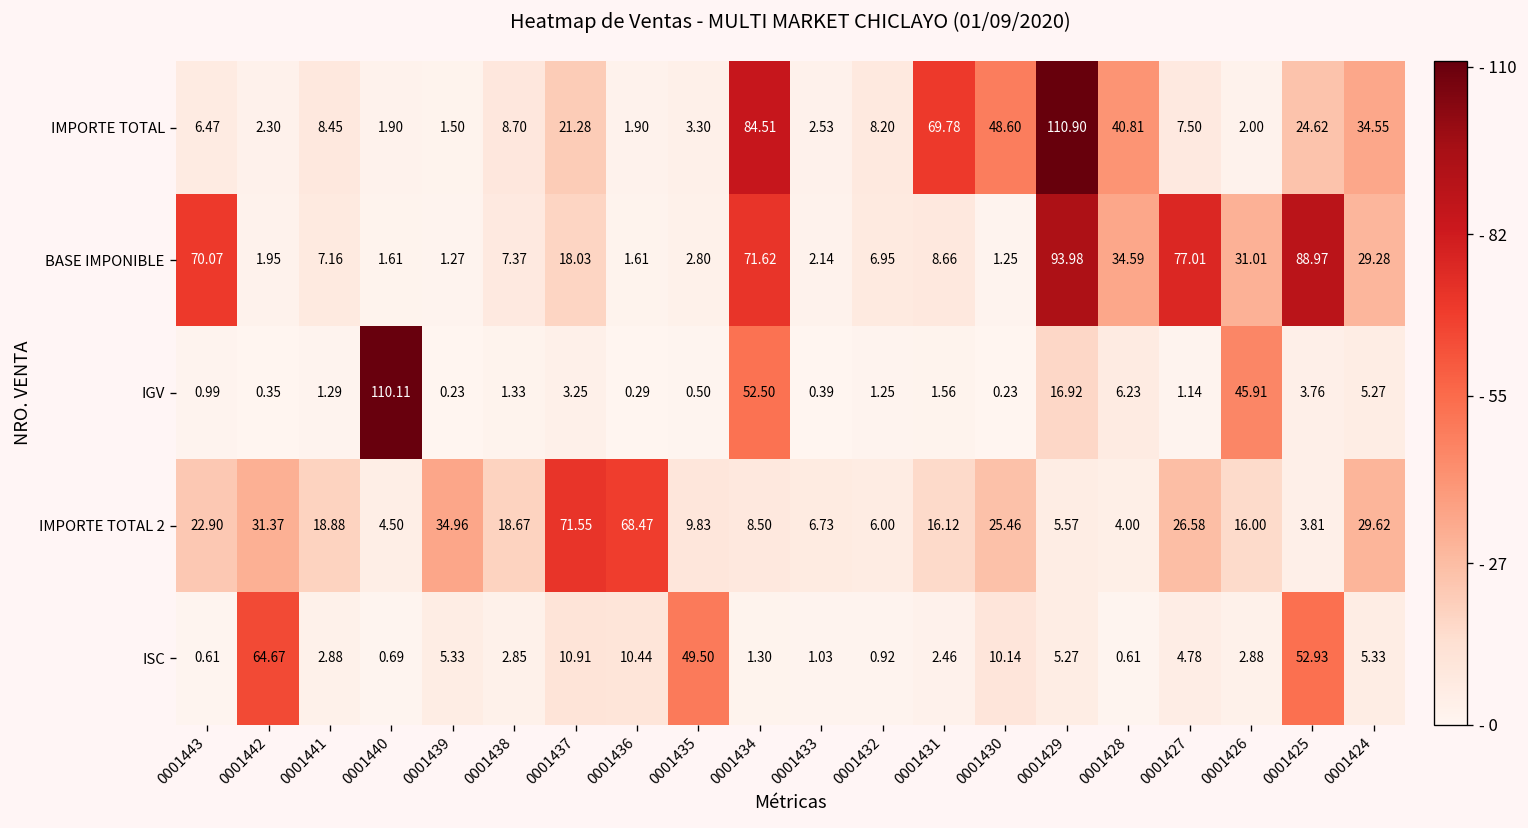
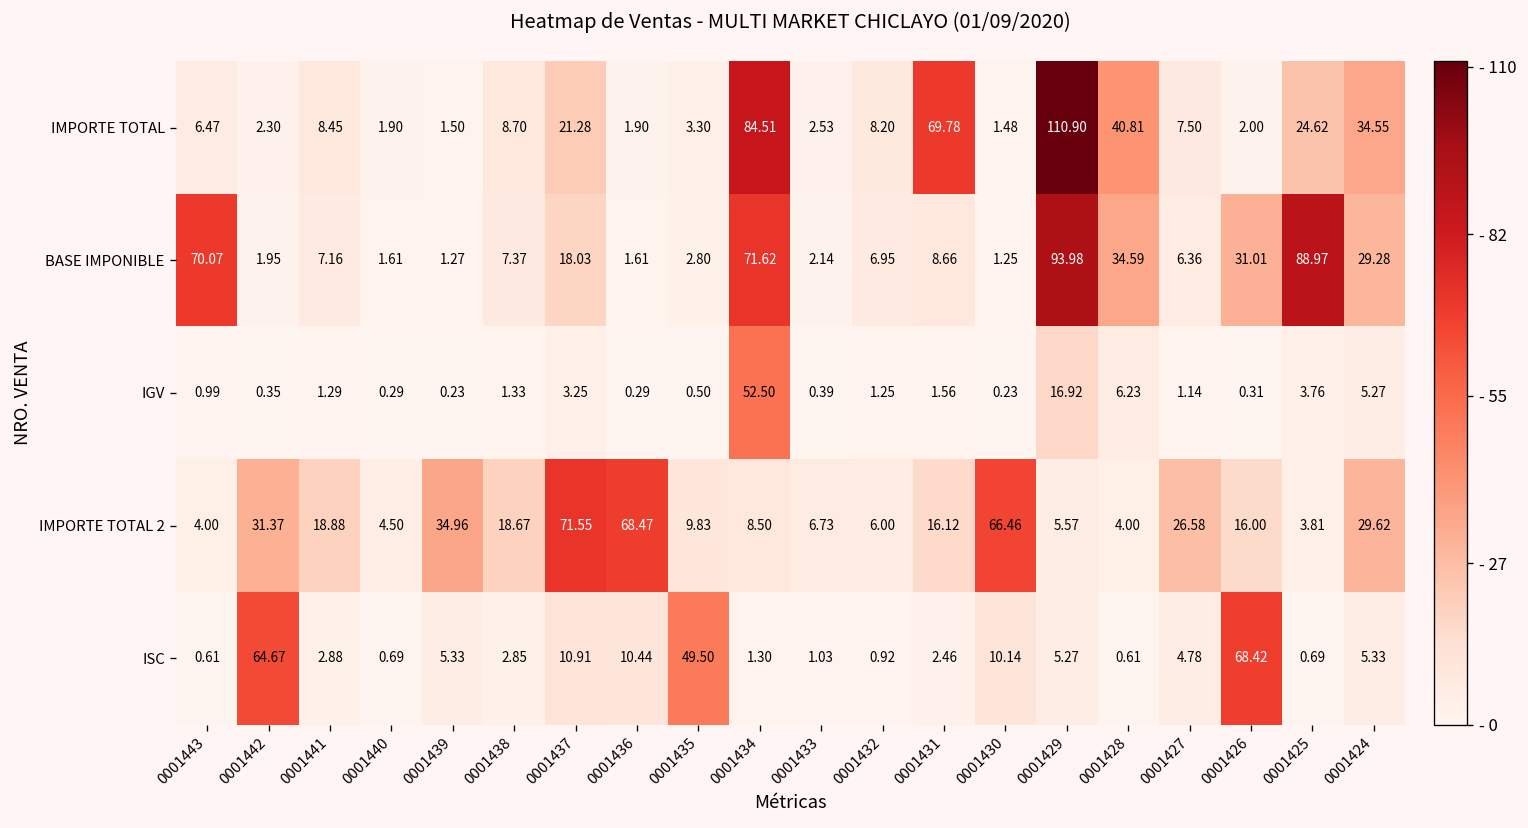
IMPORTE TOTAL, 0001430: 48.60 -> 1.48
BASE IMPONIBLE, 0001427: 77.01 -> 6.36
IGV, 0001440: 110.11 -> 0.29
IGV, 0001426: 45.91 -> 0.31
IMPORTE TOTAL 2, 0001443: 22.90 -> 4.00
IMPORTE TOTAL 2, 0001430: 25.46 -> 66.46
ISC, 0001426: 2.88 -> 68.42
ISC, 0001425: 52.93 -> 0.69
